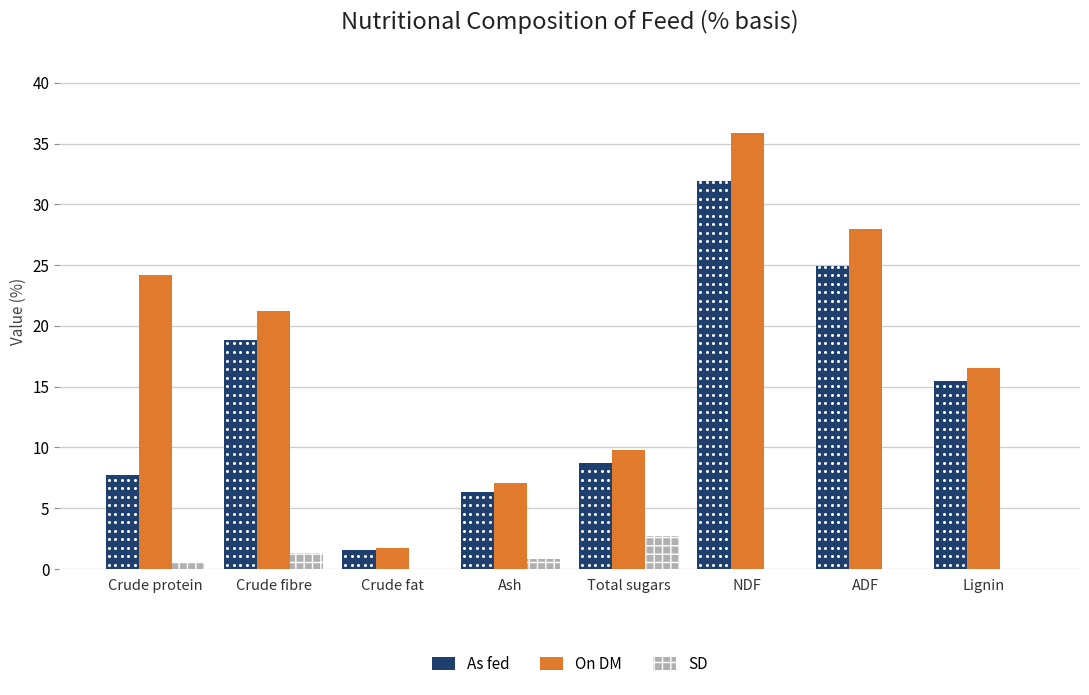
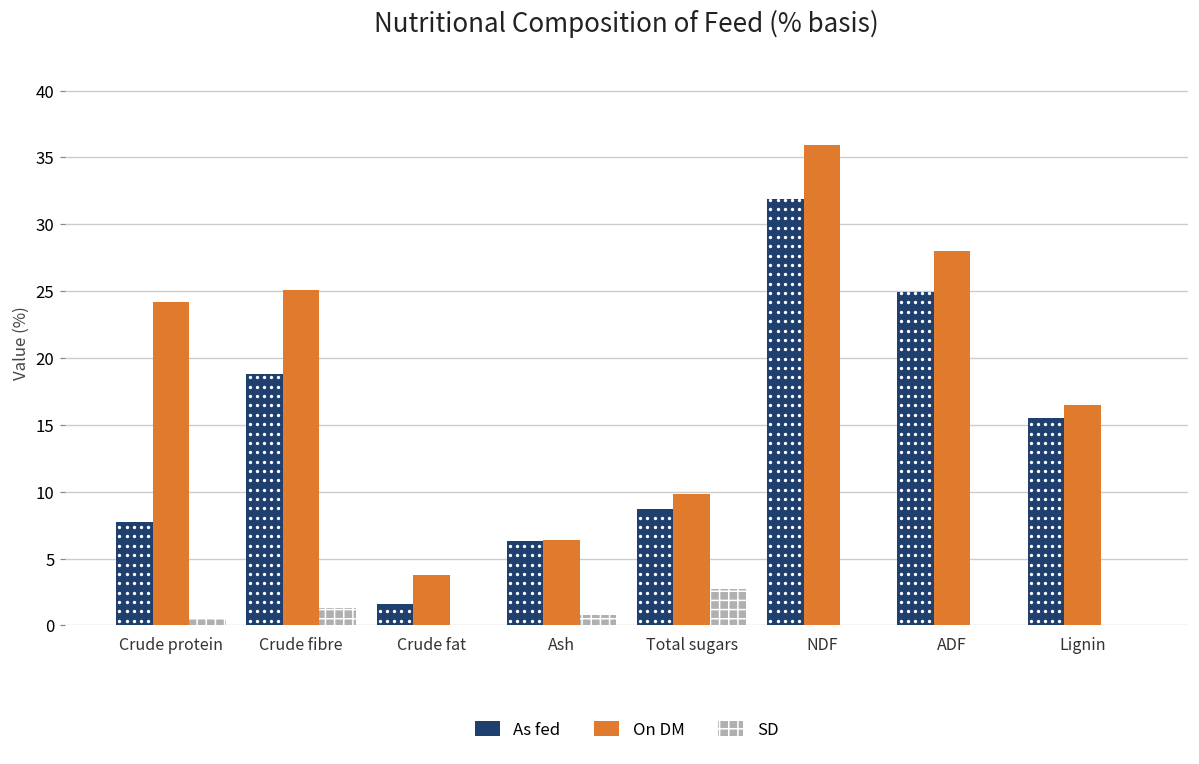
On DM, Crude fibre: 21.2 -> 25.1
On DM, Crude fat: 1.7 -> 3.8
On DM, Ash: 7.1 -> 6.4
